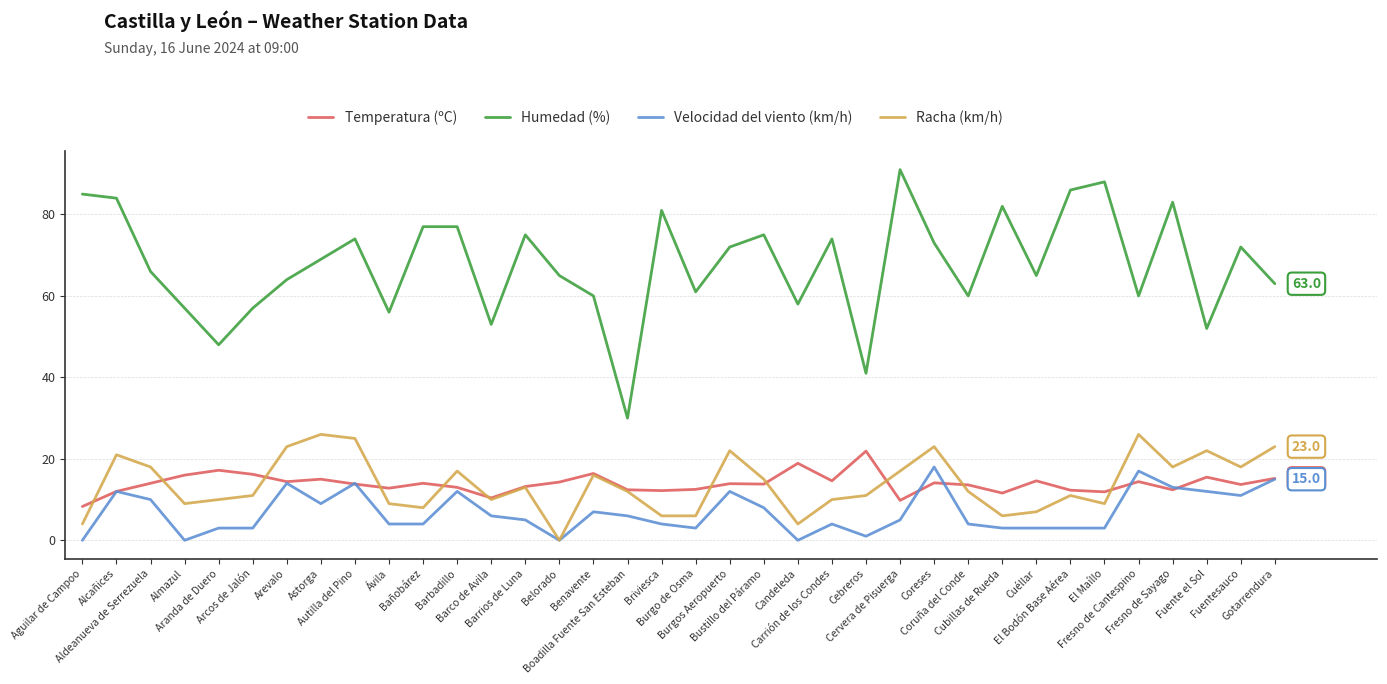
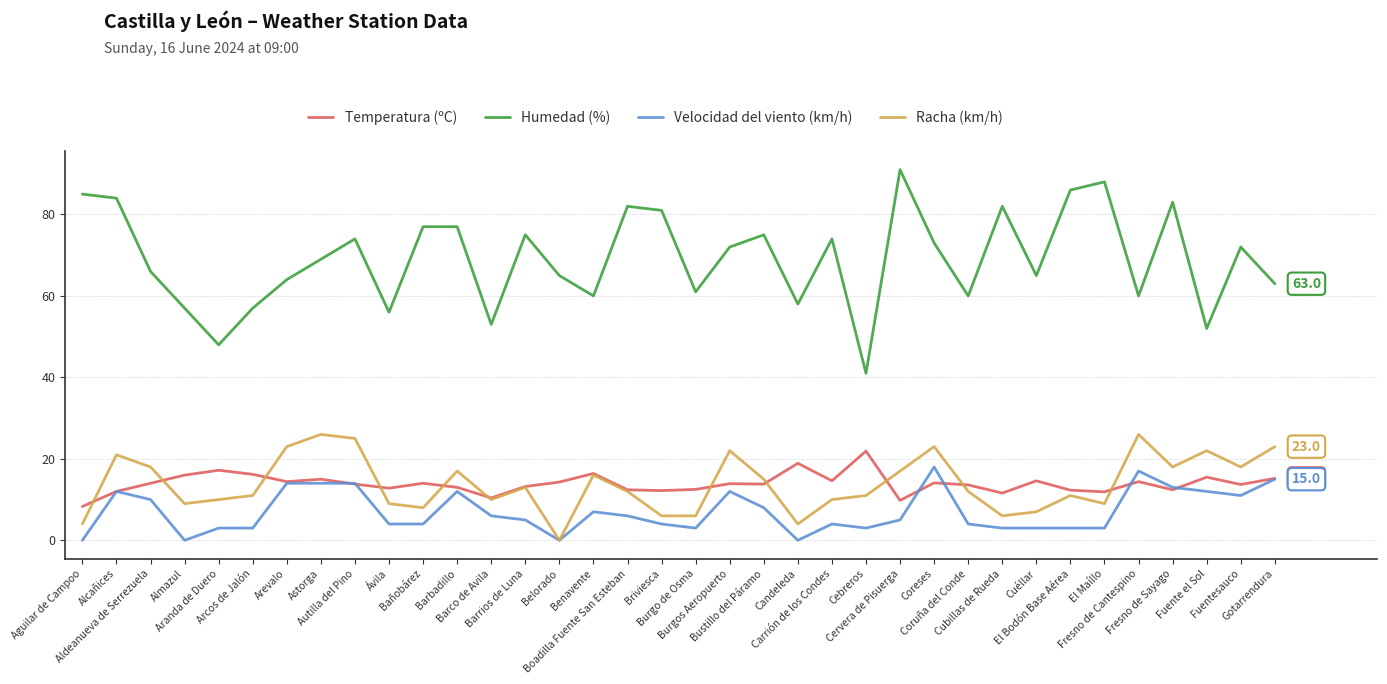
Velocidad del viento (km/h), Astorga: 9 -> 14
Humedad (%), Boadilla Fuente San Esteban: 30 -> 82
Velocidad del viento (km/h), Cebreros: 1 -> 3
